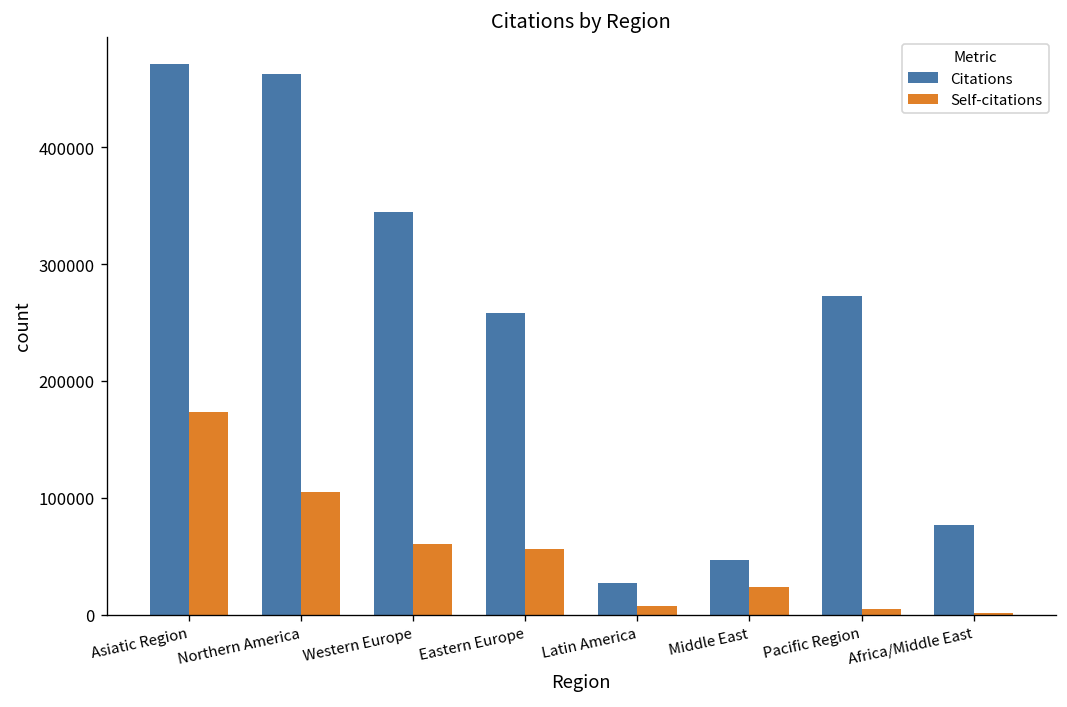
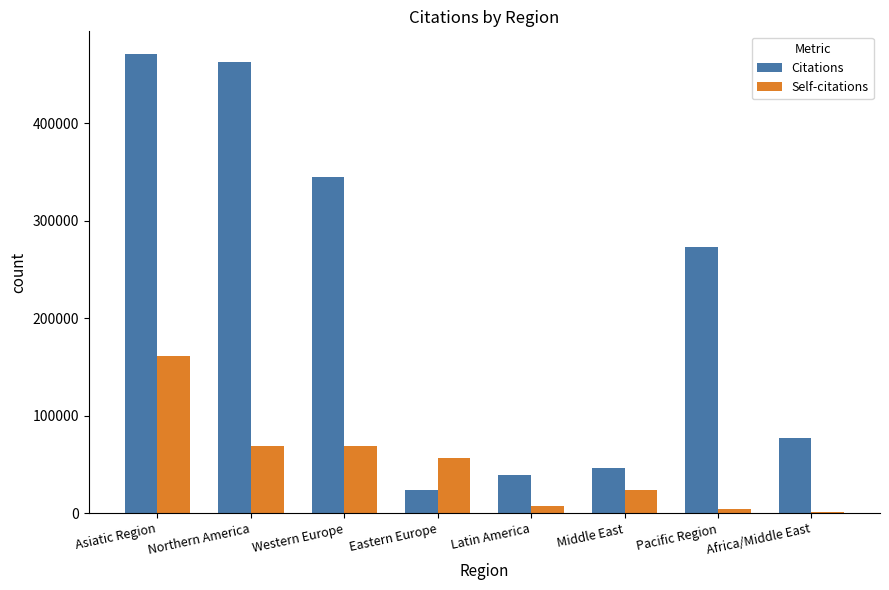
Self-citations, Asiatic Region: 170000 -> 160000
Self-citations, Northern America: 110000 -> 70000
Self-citations, Western Europe: 60000 -> 70000
Citations, Eastern Europe: 260000 -> 20000
Citations, Latin America: 30000 -> 40000
